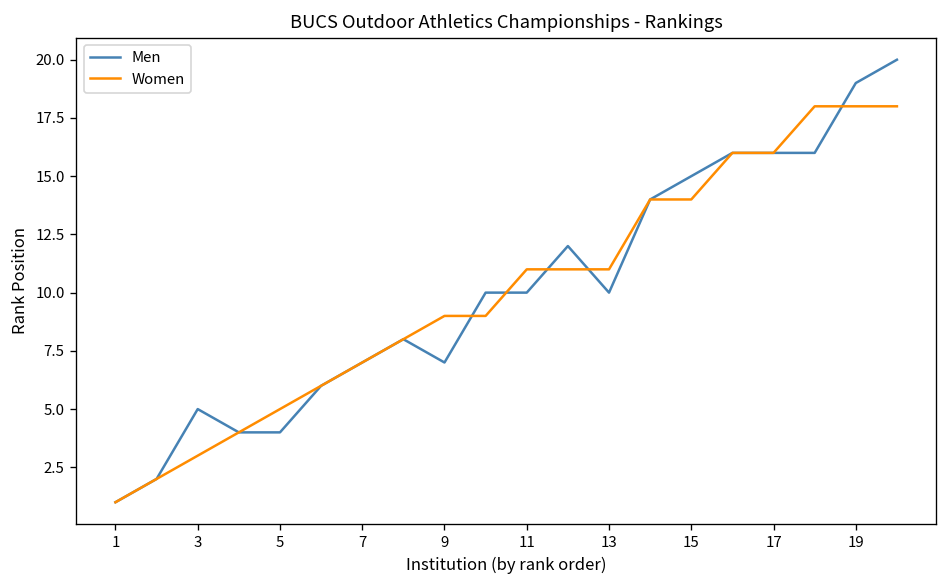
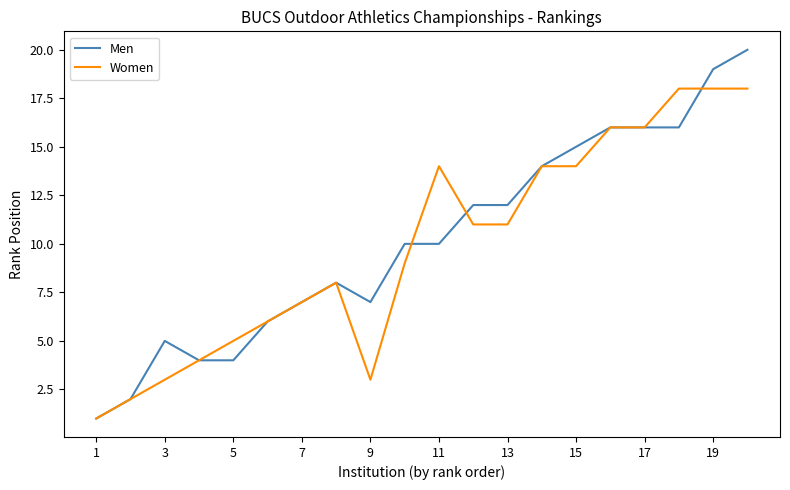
Women, 9: 9 -> 3
Women, 11: 11 -> 14
Men, 13: 10 -> 12
